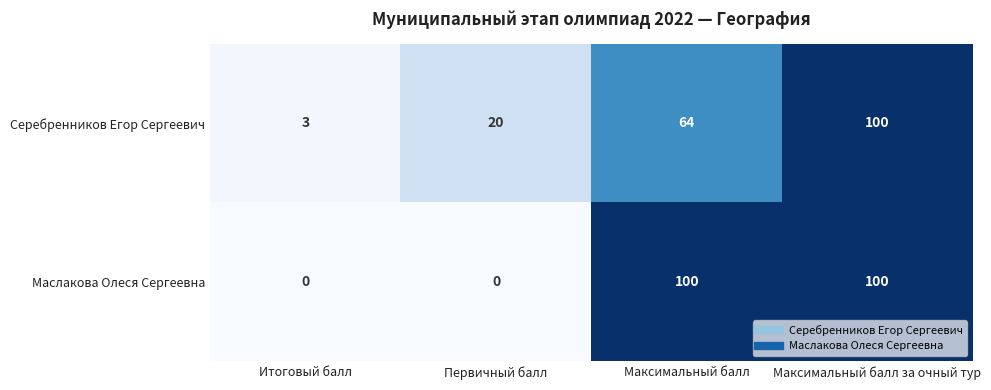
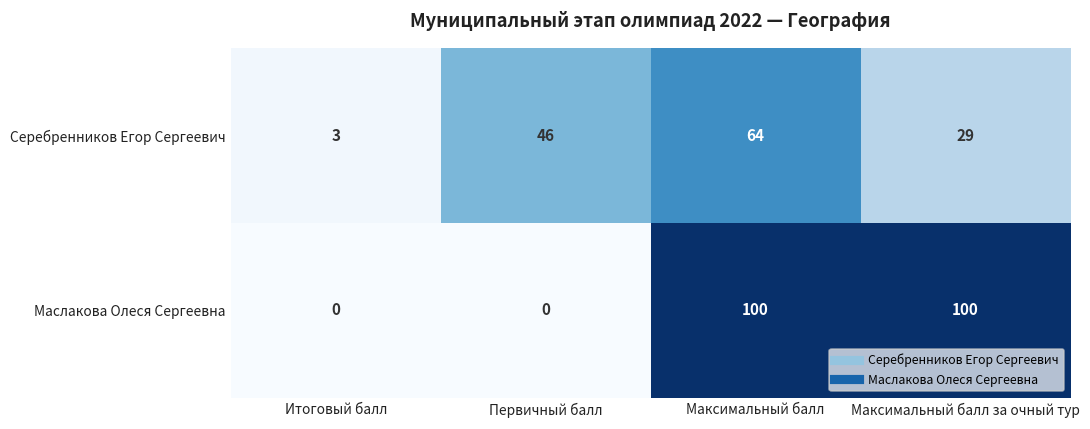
Серебренников Егор Сергеевич, Первичный балл: 20 -> 46
Серебренников Егор Сергеевич, Максимальный балл за очный тур: 100 -> 29
